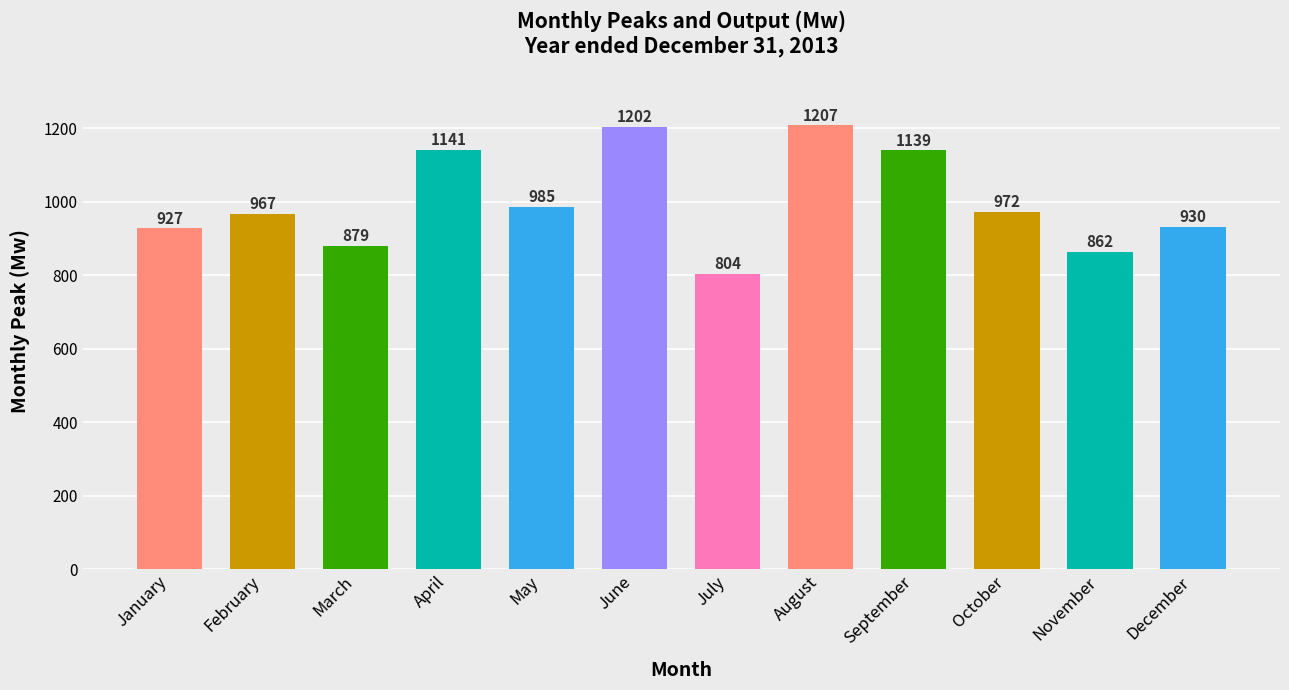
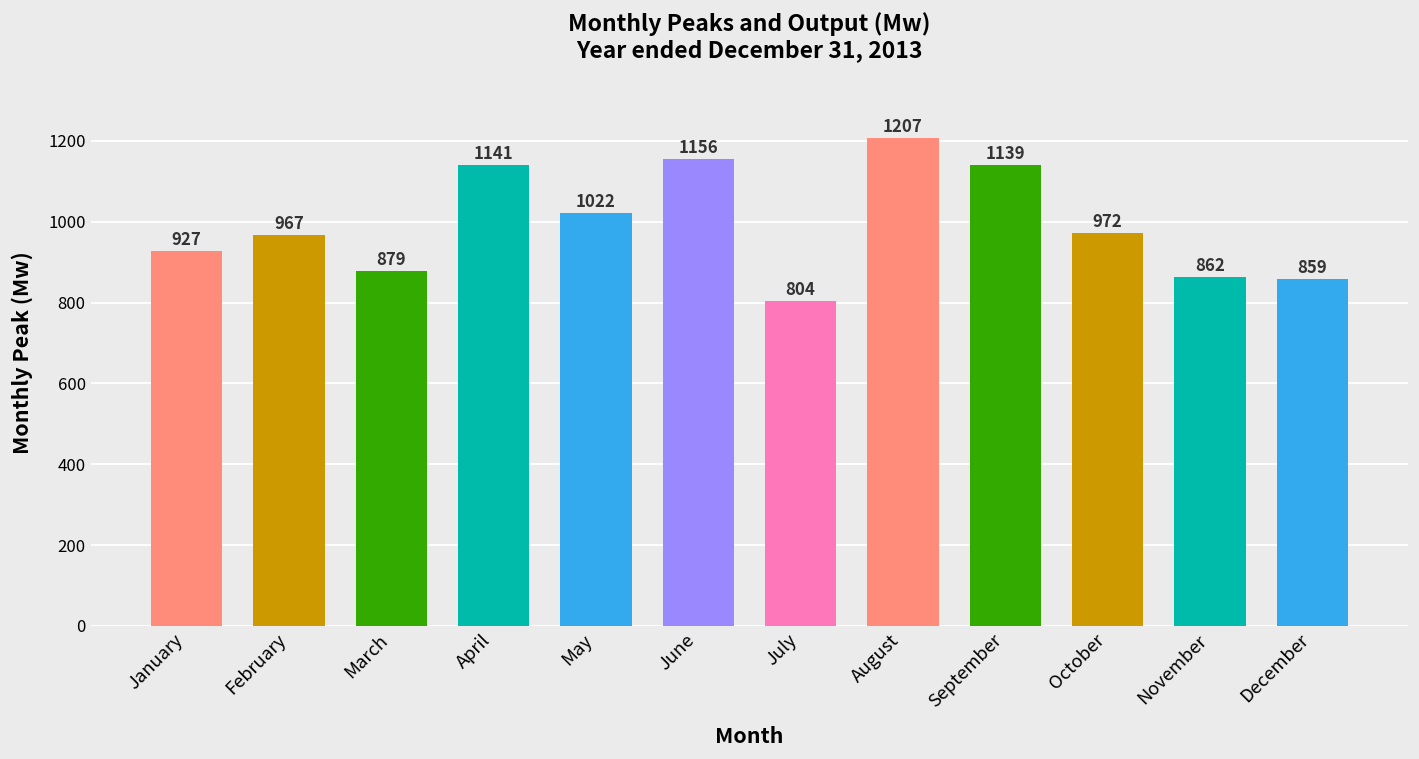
May: 985 -> 1022
June: 1202 -> 1156
December: 930 -> 859
